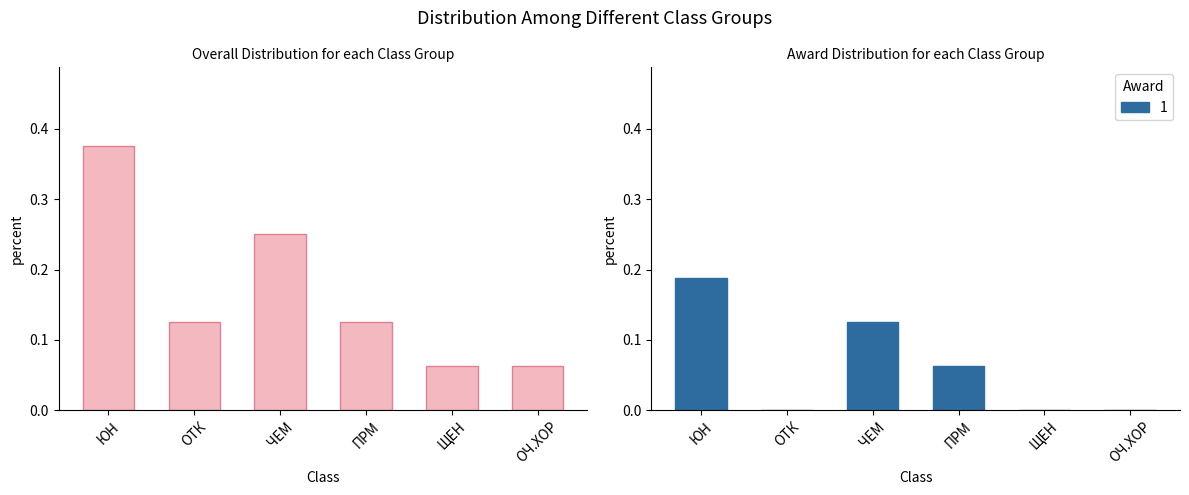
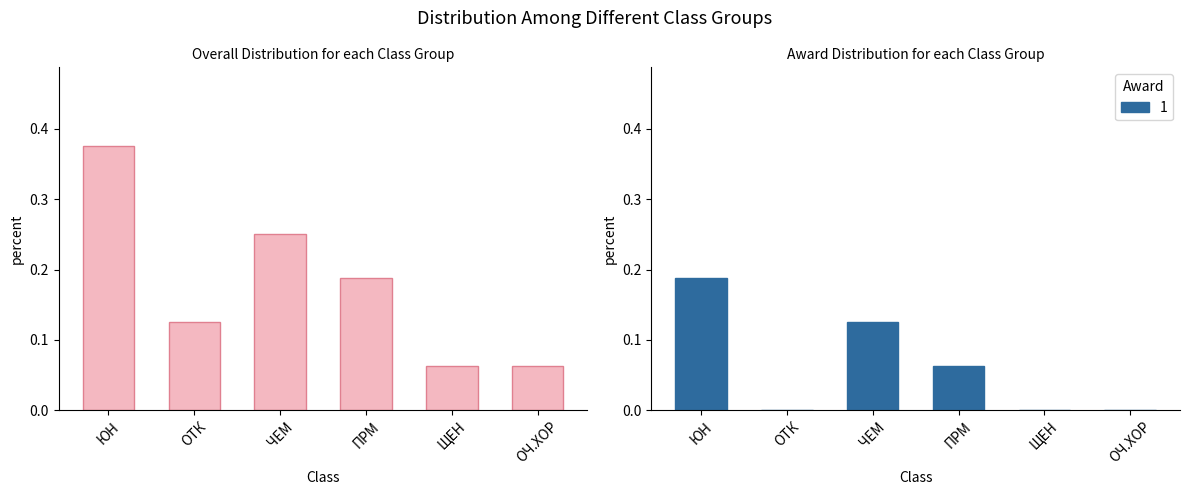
Overall Distribution for each Class Group, ПРМ: 0.13 -> 0.19
